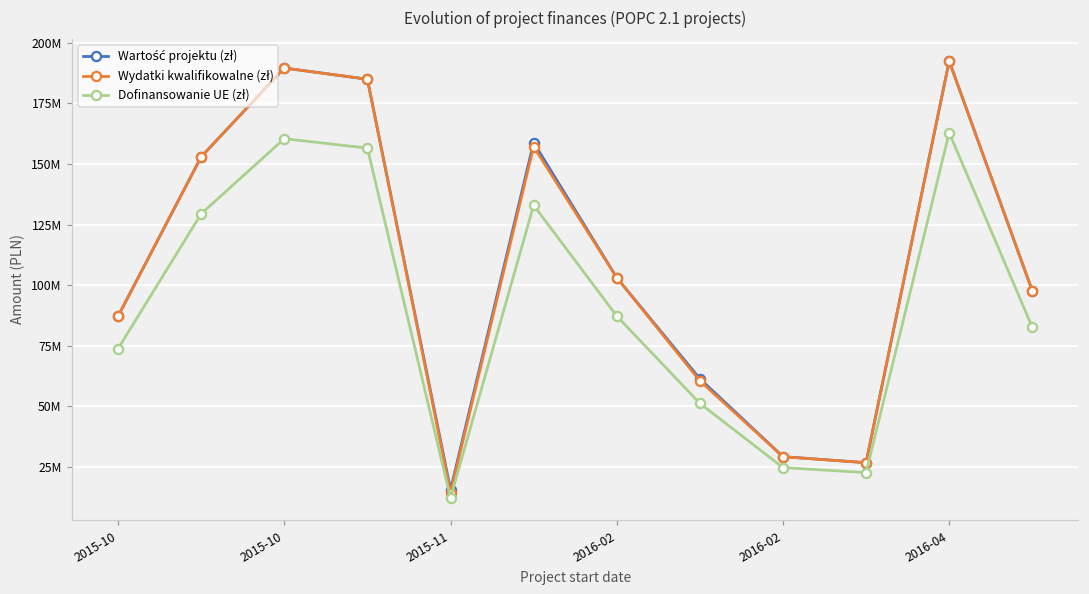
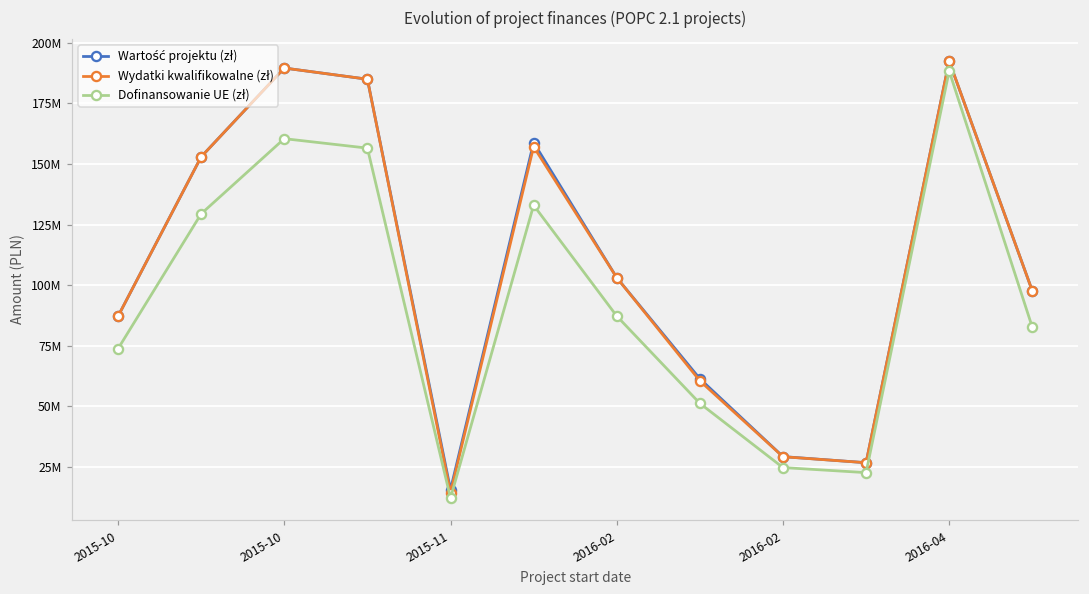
Dofinansowanie UE (zł), 2016-04: 163000000 -> 188000000
